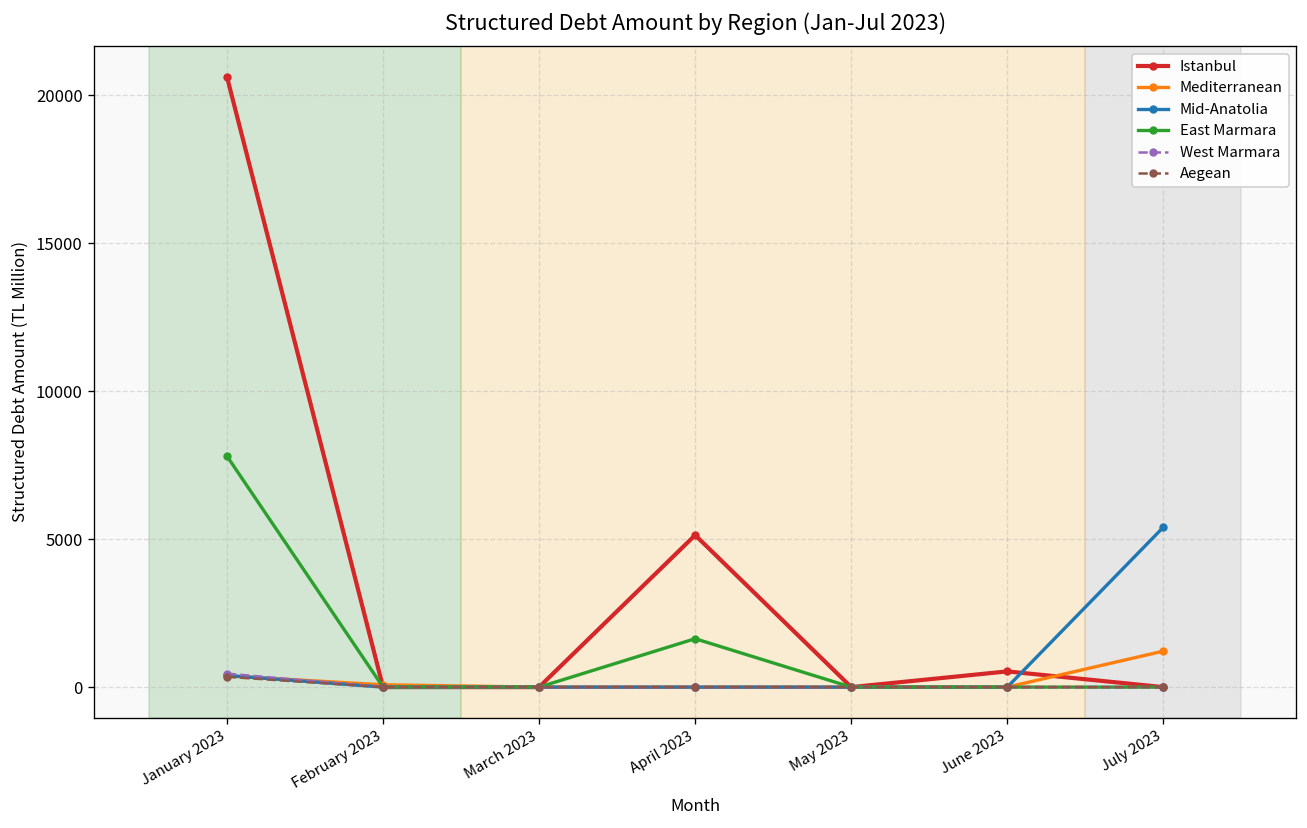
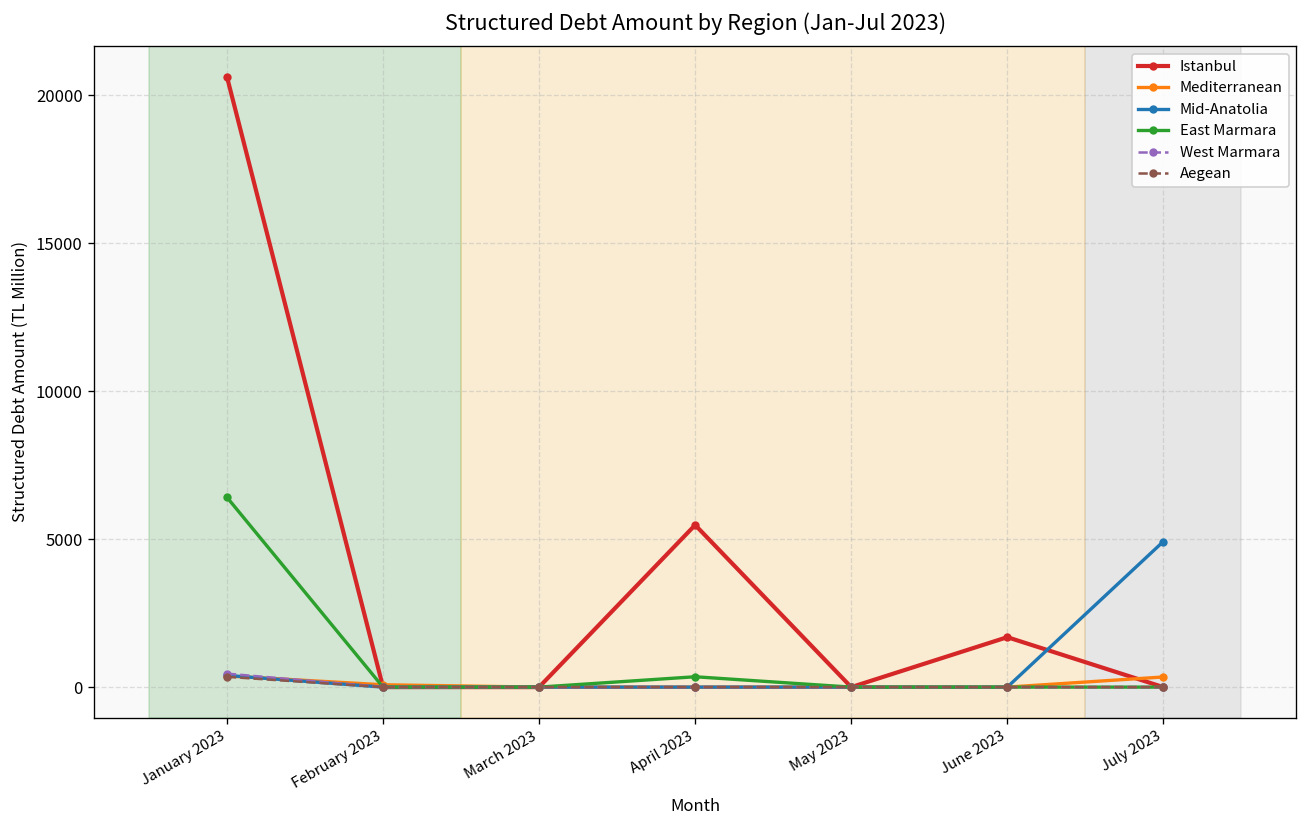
East Marmara, January 2023: 7800 -> 6400
Istanbul, April 2023: 5100 -> 5500
East Marmara, April 2023: 1600 -> 400
Istanbul, June 2023: 500 -> 1700
Mediterranean, July 2023: 1200 -> 300
Mid-Anatolia, July 2023: 5400 -> 4900
